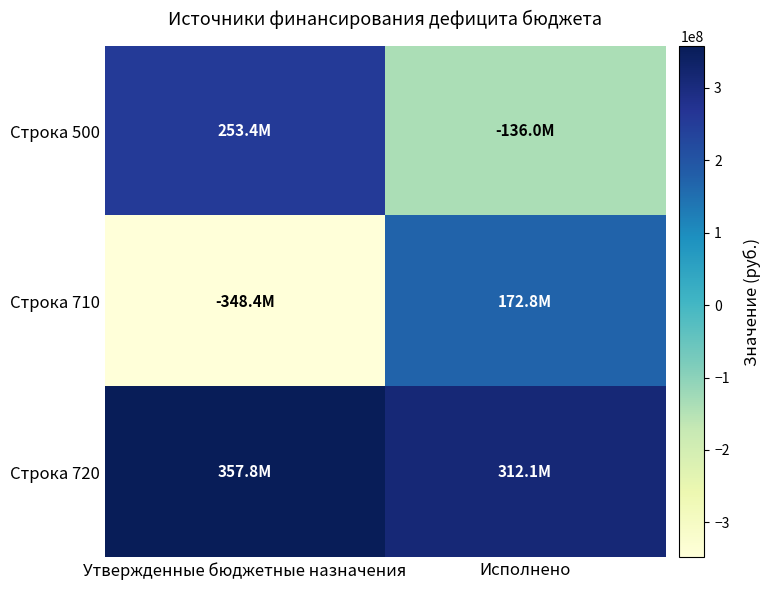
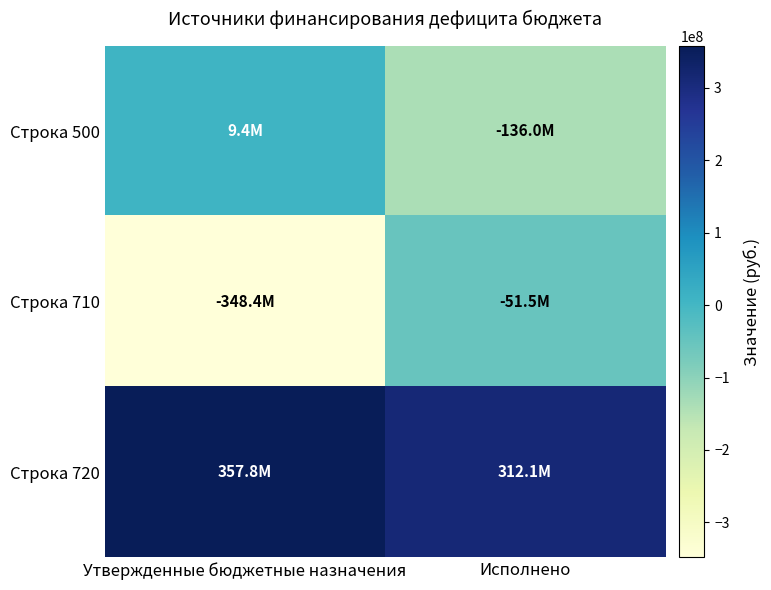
Строка 500, Утвержденные бюджетные назначения: 253.4M -> 9.4M
Строка 710, Исполнено: 172.8M -> -51.5M
